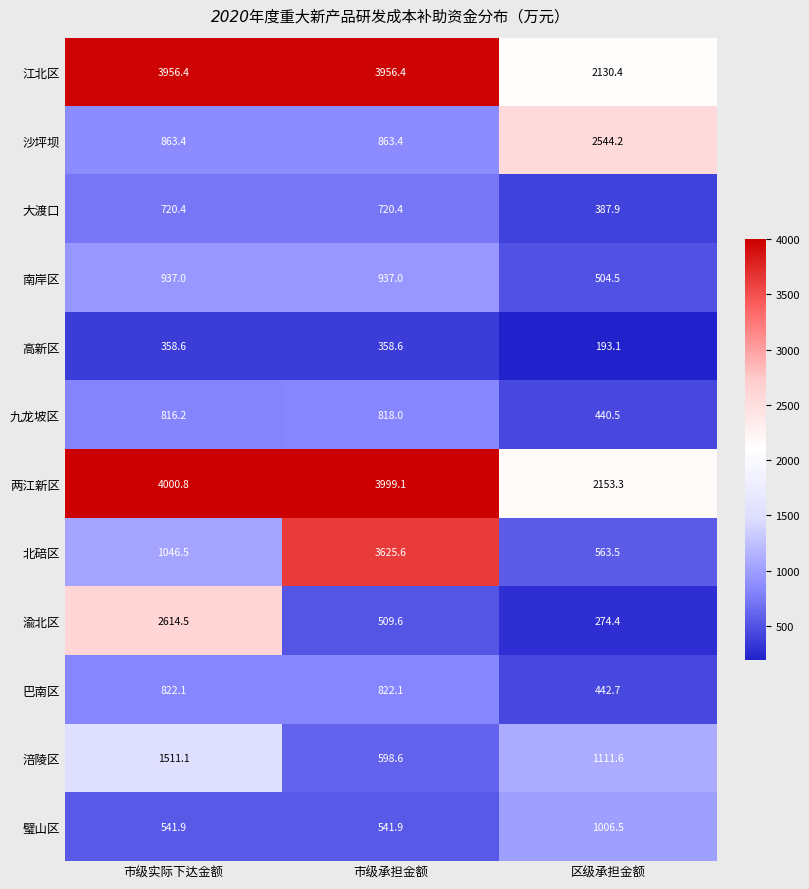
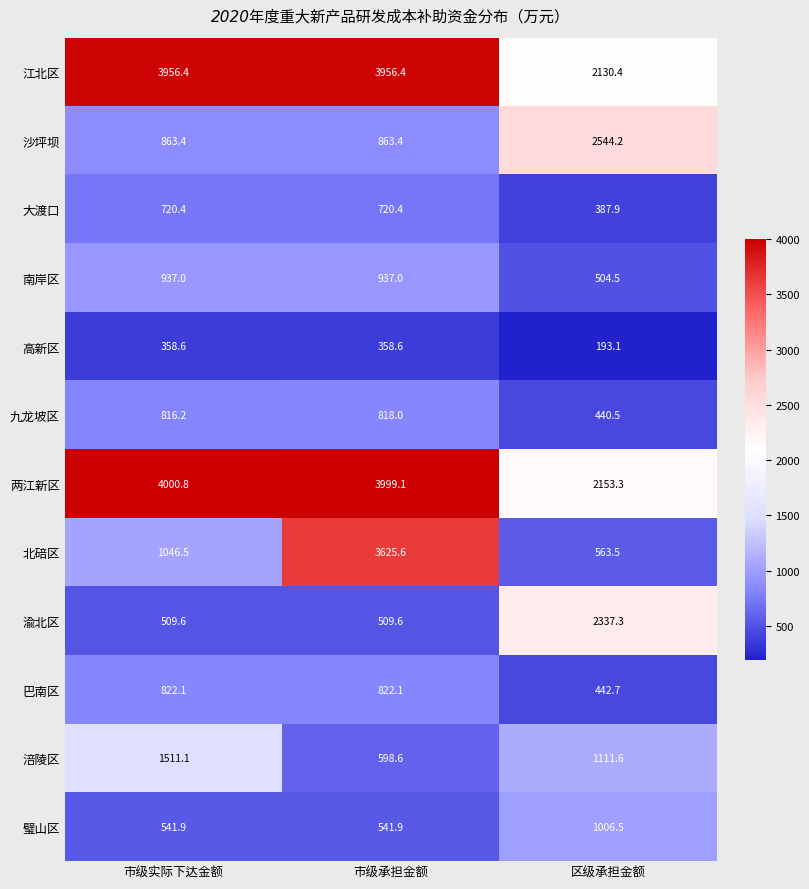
渝北区, 市级实际下达金额: 2614.5 -> 509.6
渝北区, 区级承担金额: 274.4 -> 2337.3
